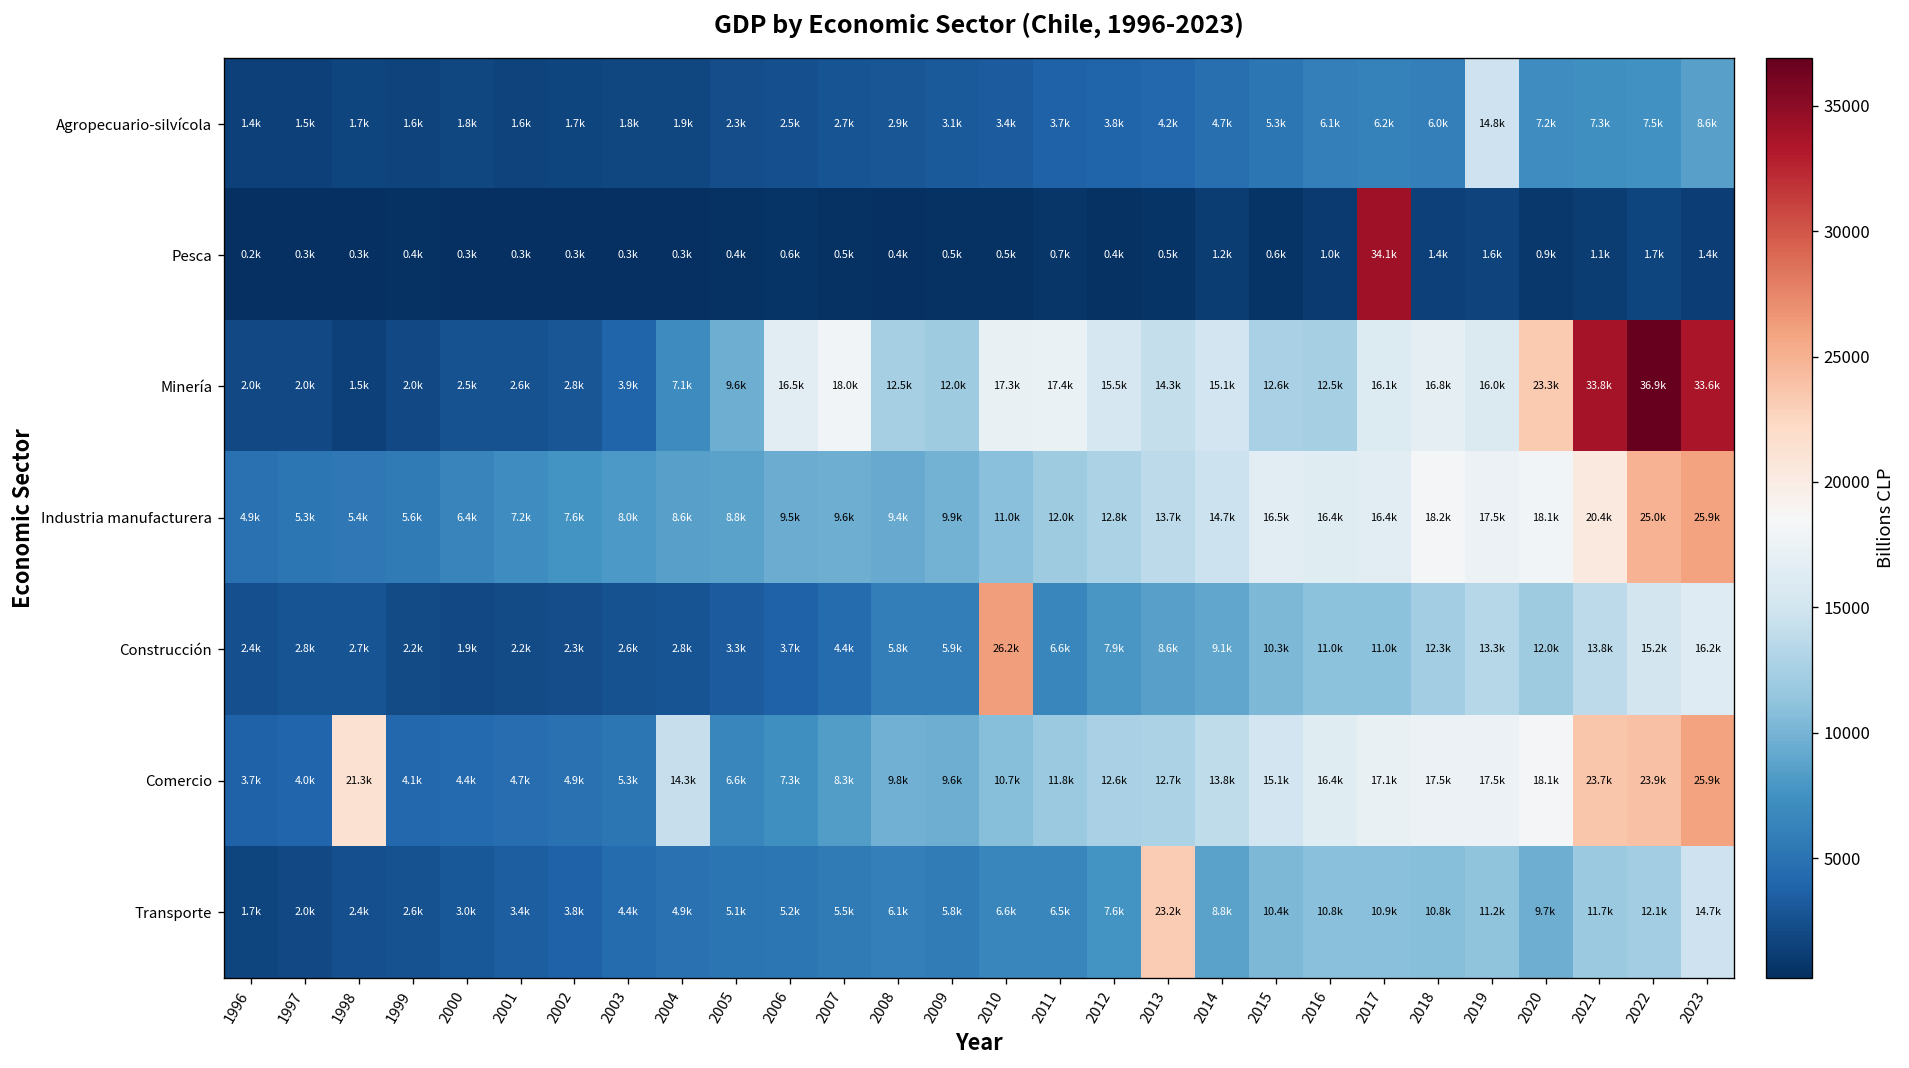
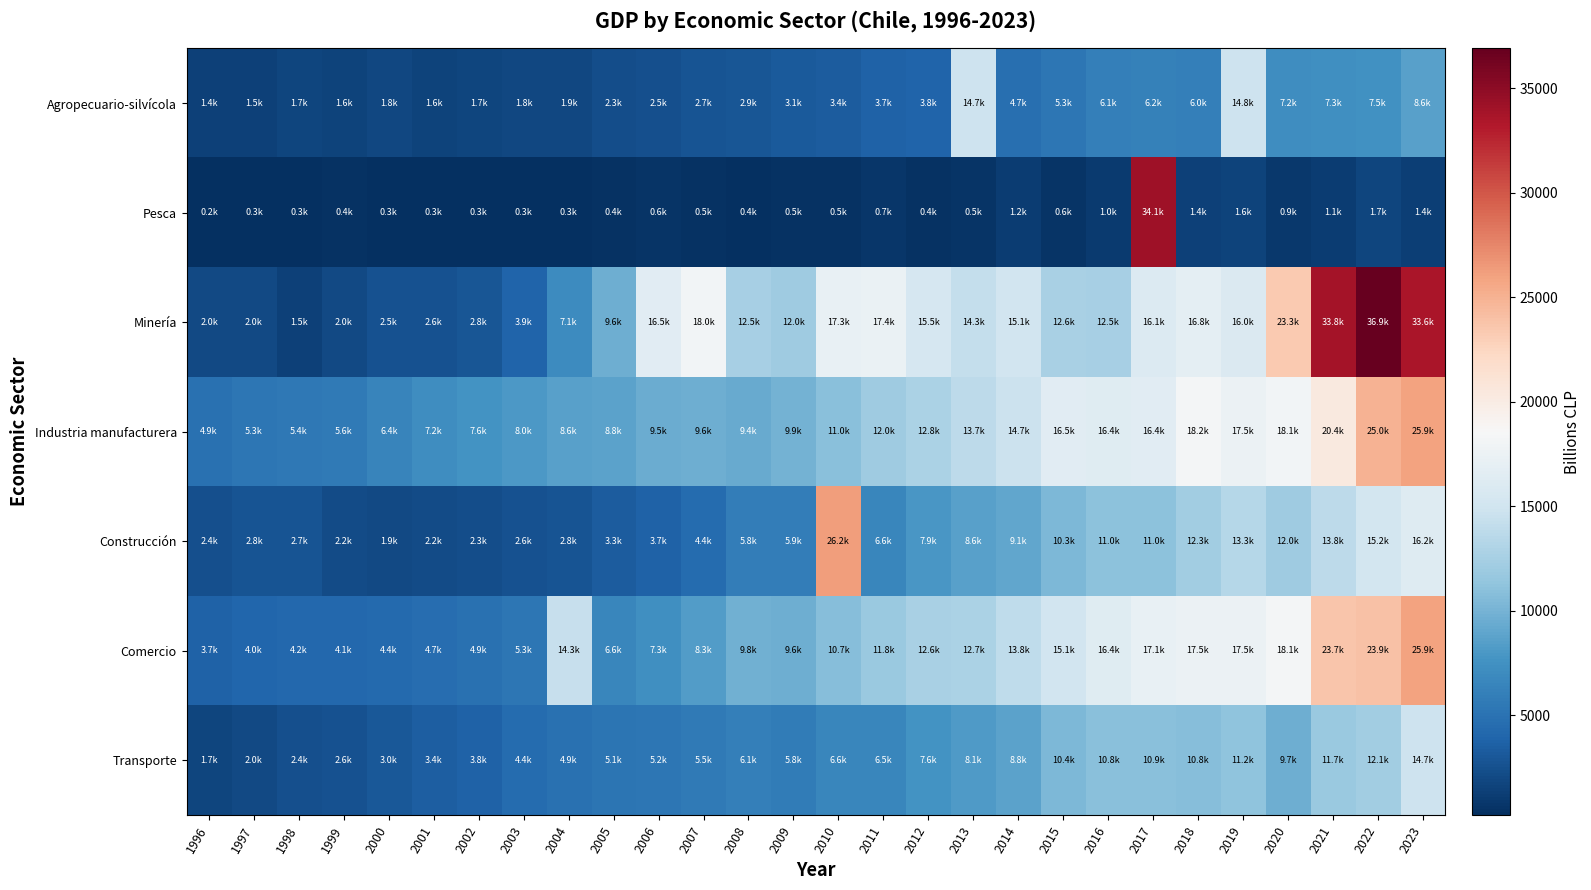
Agropecuario-silvícola, 2013: 4.2k -> 14.7k
Comercio, 1998: 21.3k -> 4.2k
Transporte, 2013: 23.2k -> 8.1k
